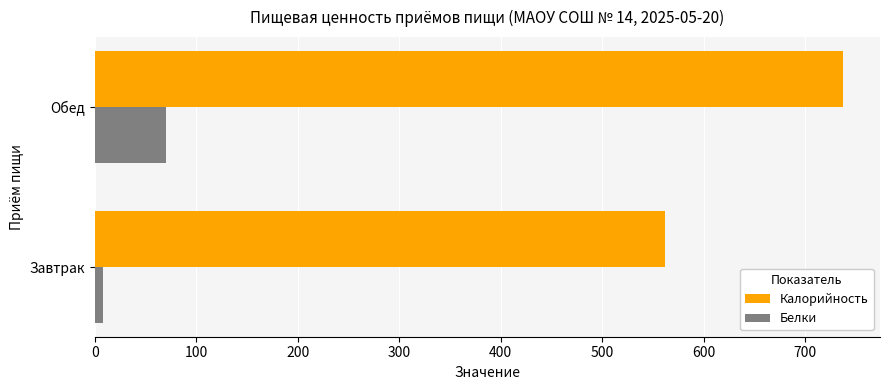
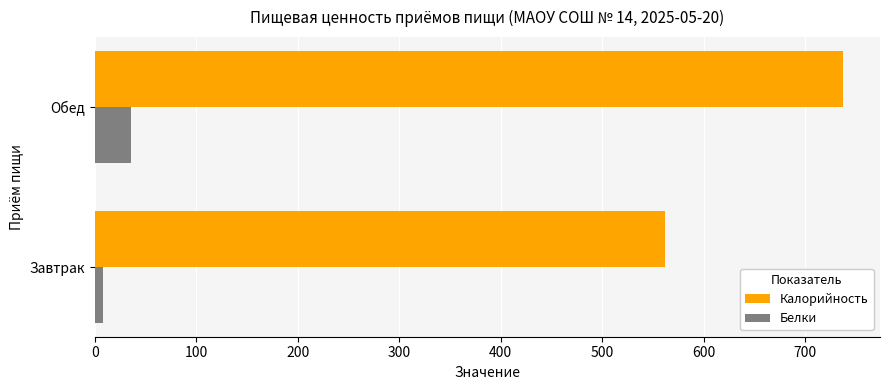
Белки, Обед: 70 -> 36
